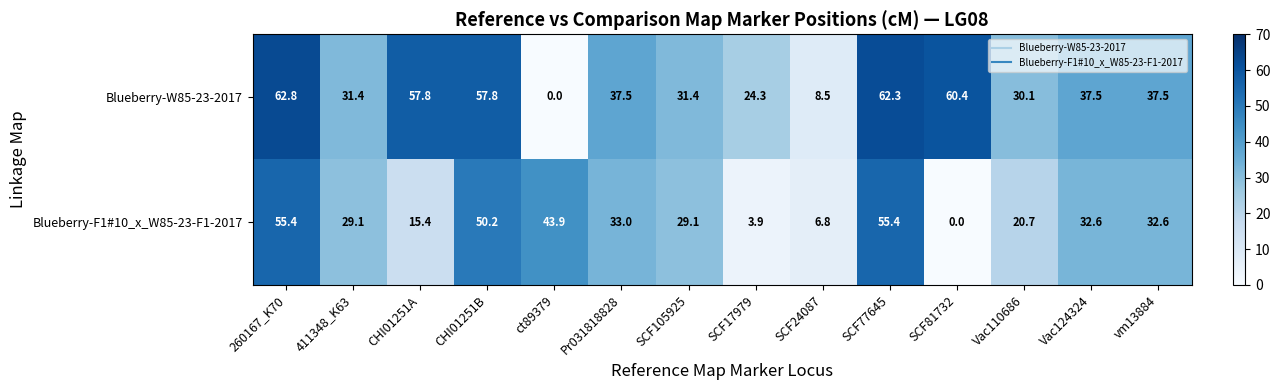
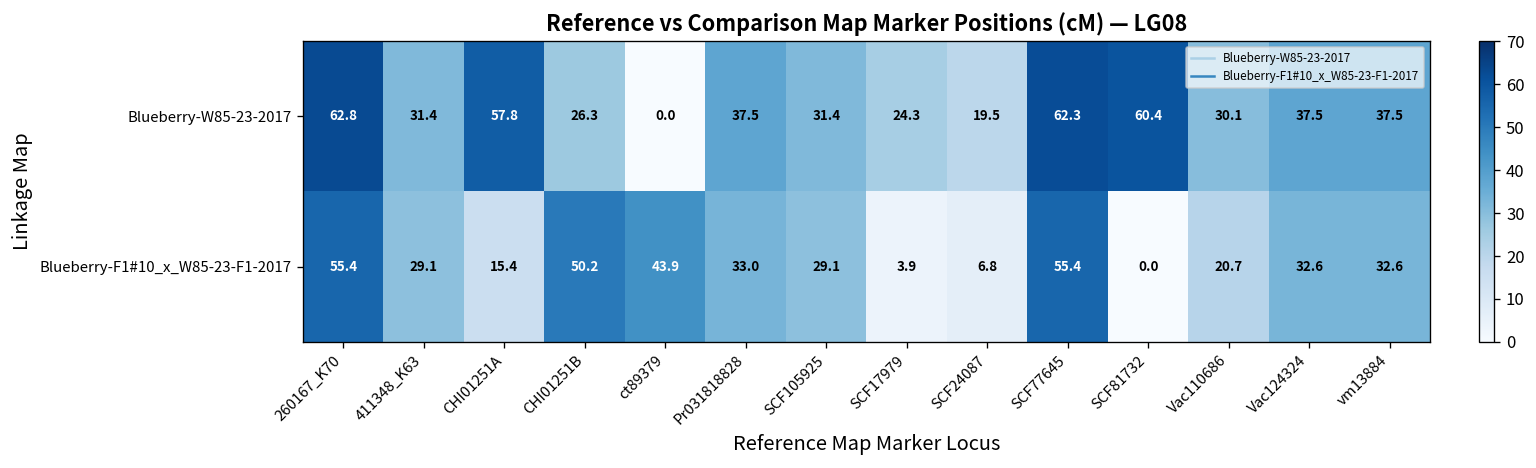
Blueberry-W85-23-2017, CHI01251B: 57.8 -> 26.3
Blueberry-W85-23-2017, SCF24087: 8.5 -> 19.5
